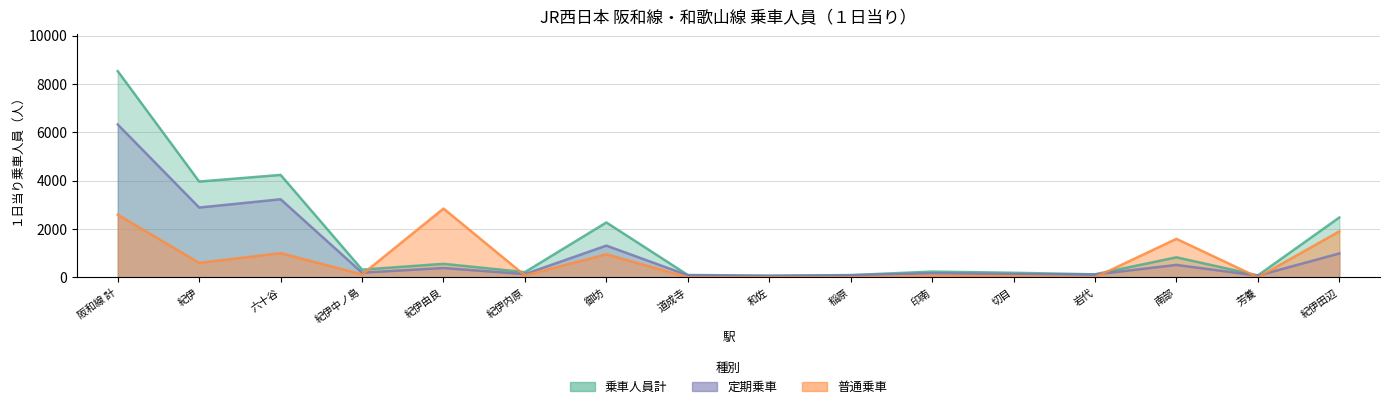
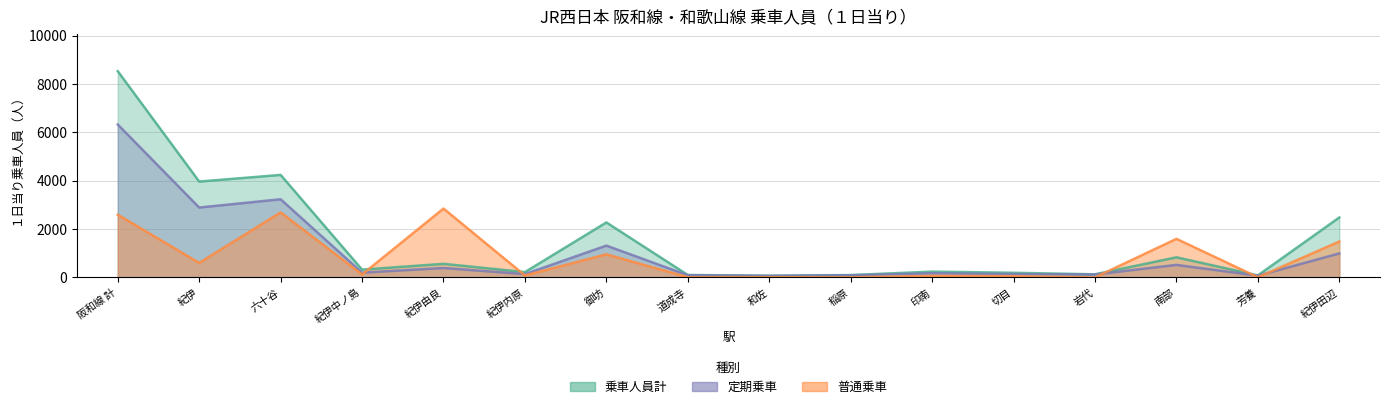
普通乗車, 六十谷: 1000 -> 2700
普通乗車, 紀伊田辺: 1900 -> 1500
